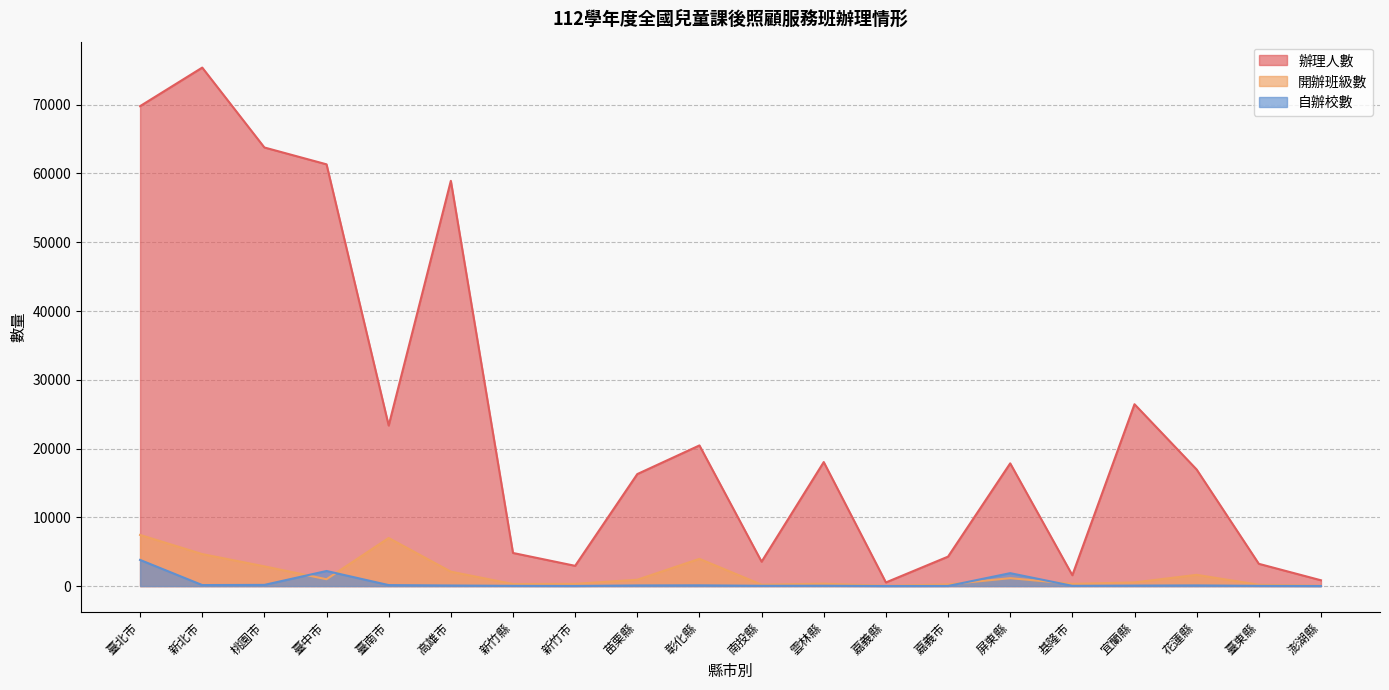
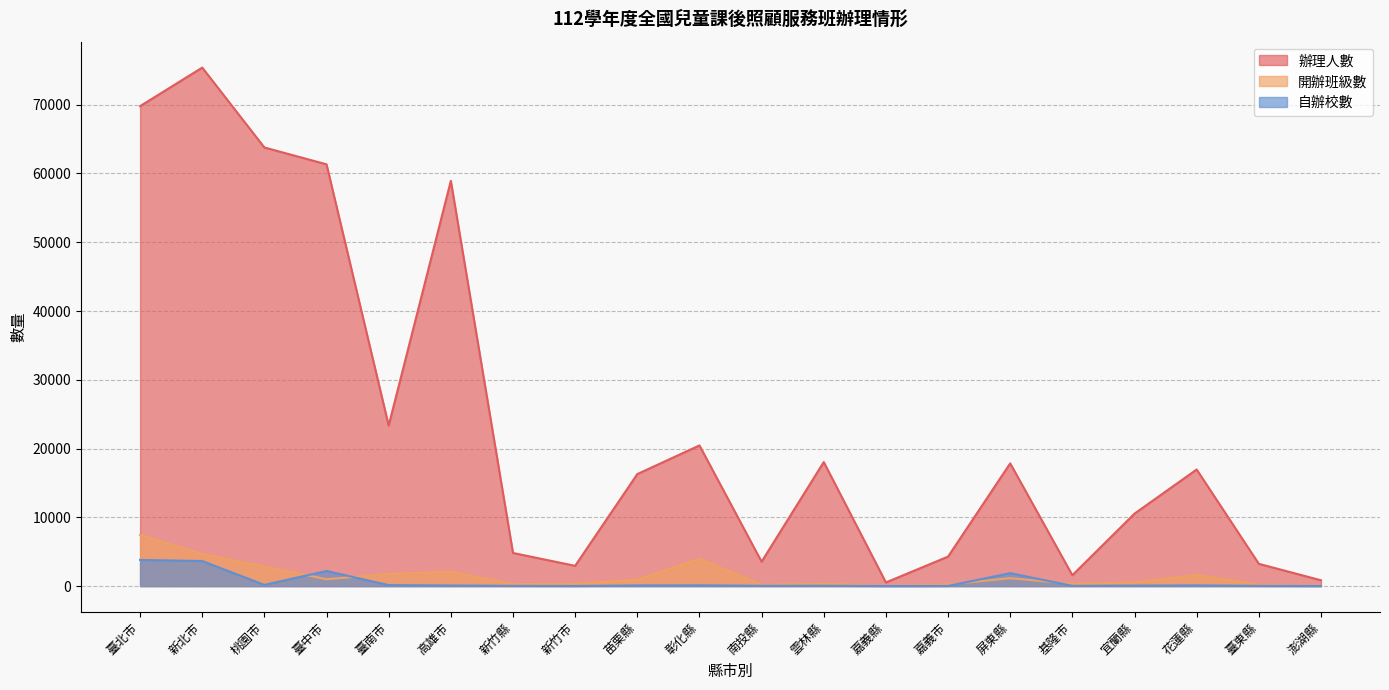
自辦校數, 新北市: 0 -> 4000
開辦班級數, 臺南市: 7000 -> 2000
辦理人數, 宜蘭縣: 26000 -> 11000
